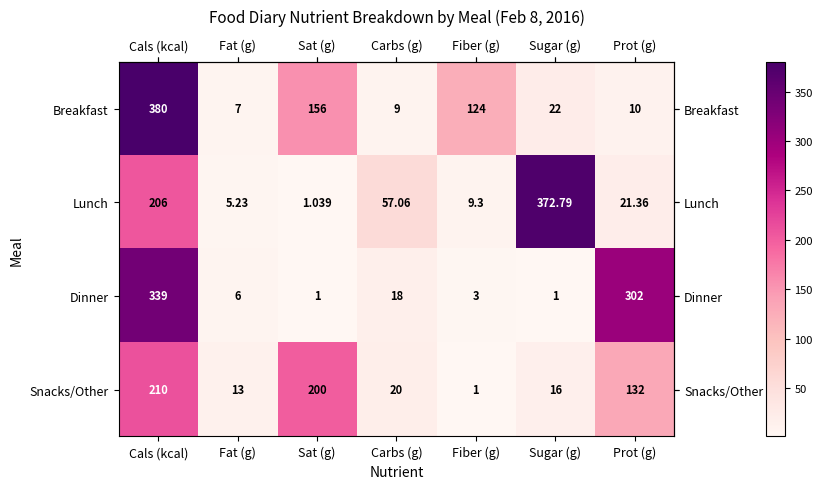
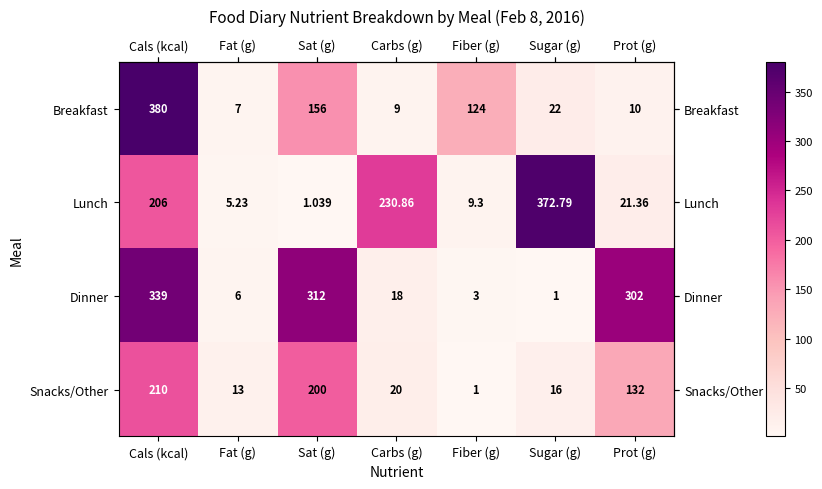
Lunch, Carbs (g): 57.06 -> 230.86
Dinner, Sat (g): 1 -> 312
